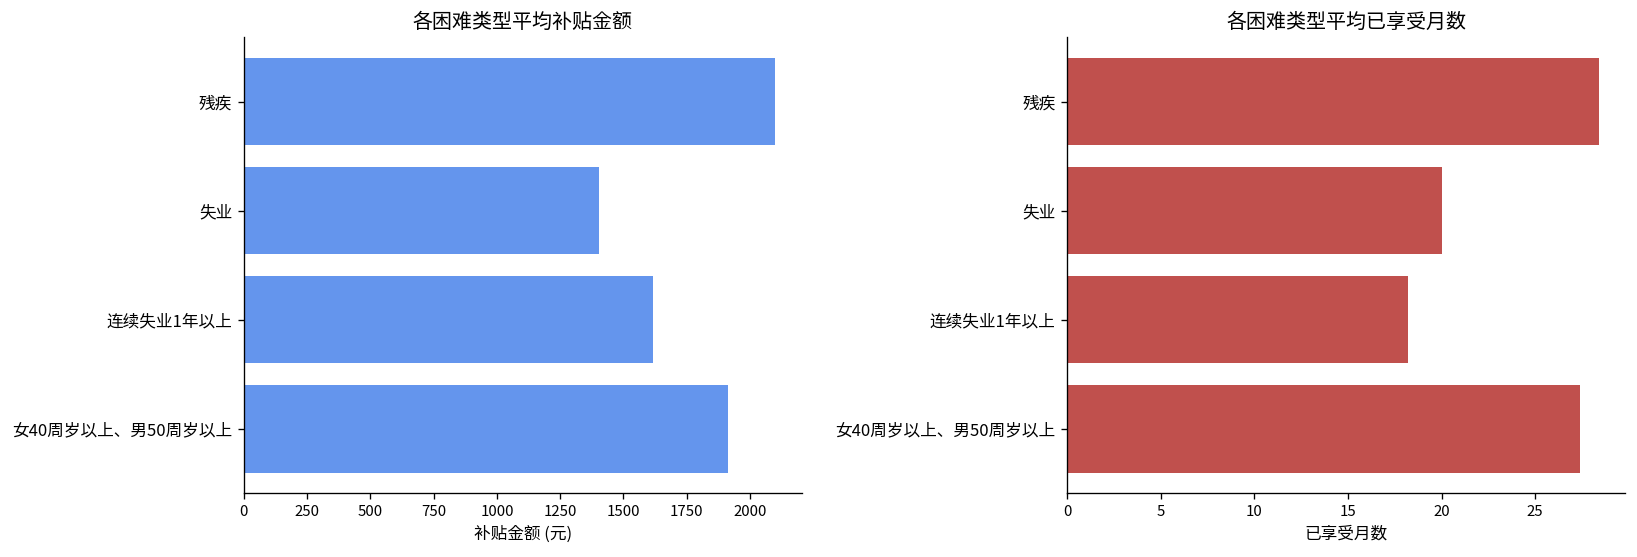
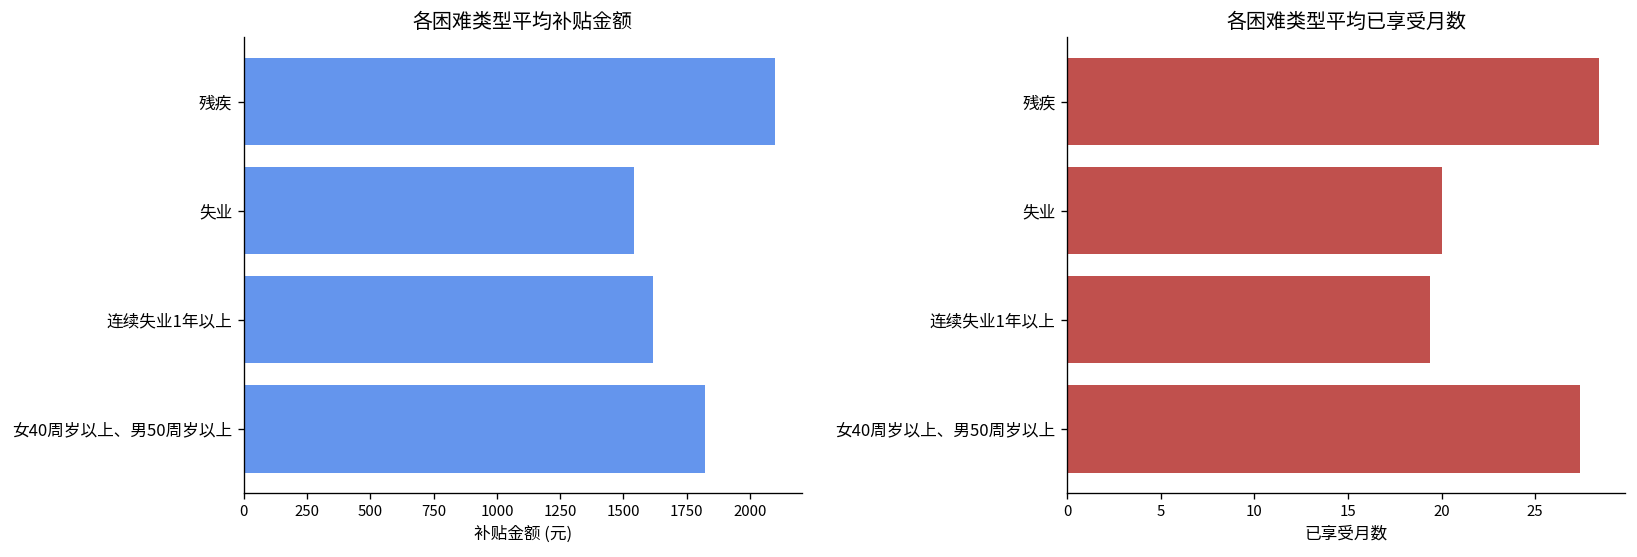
各困难类型平均补贴金额, 失业: 1400 -> 1540
各困难类型平均补贴金额, 女40周岁以上、男50周岁以上: 1910 -> 1820
各困难类型平均已享受月数, 连续失业1年以上: 18.2 -> 19.4
